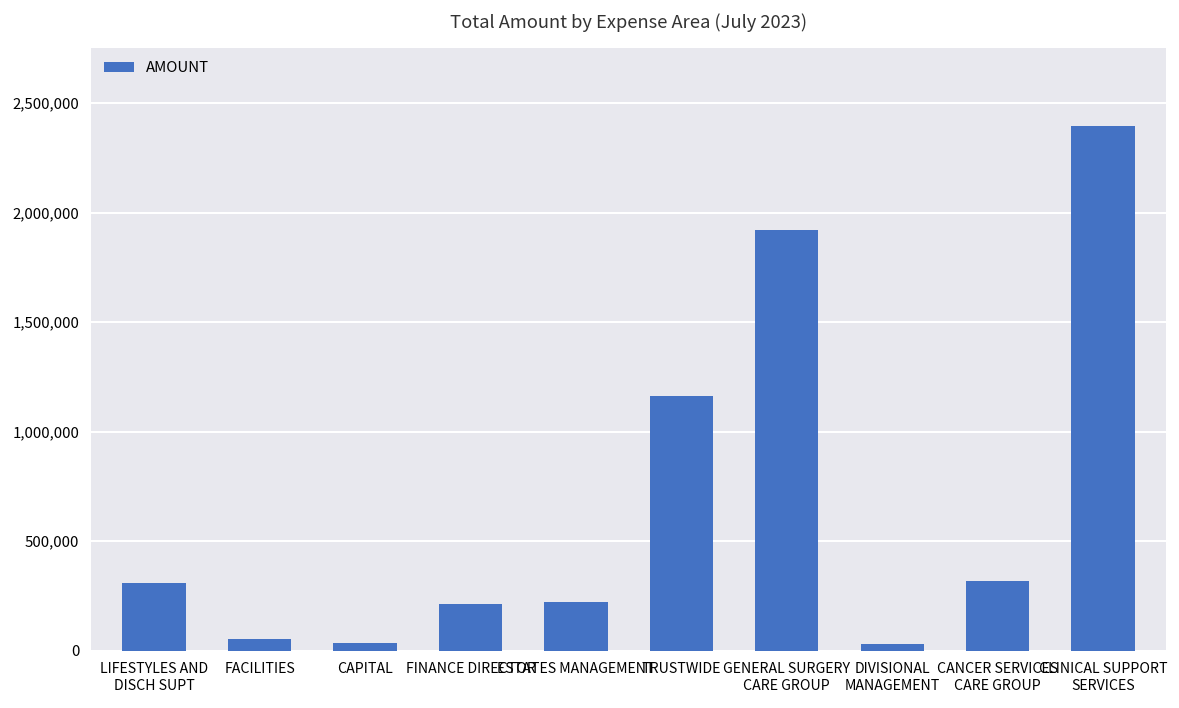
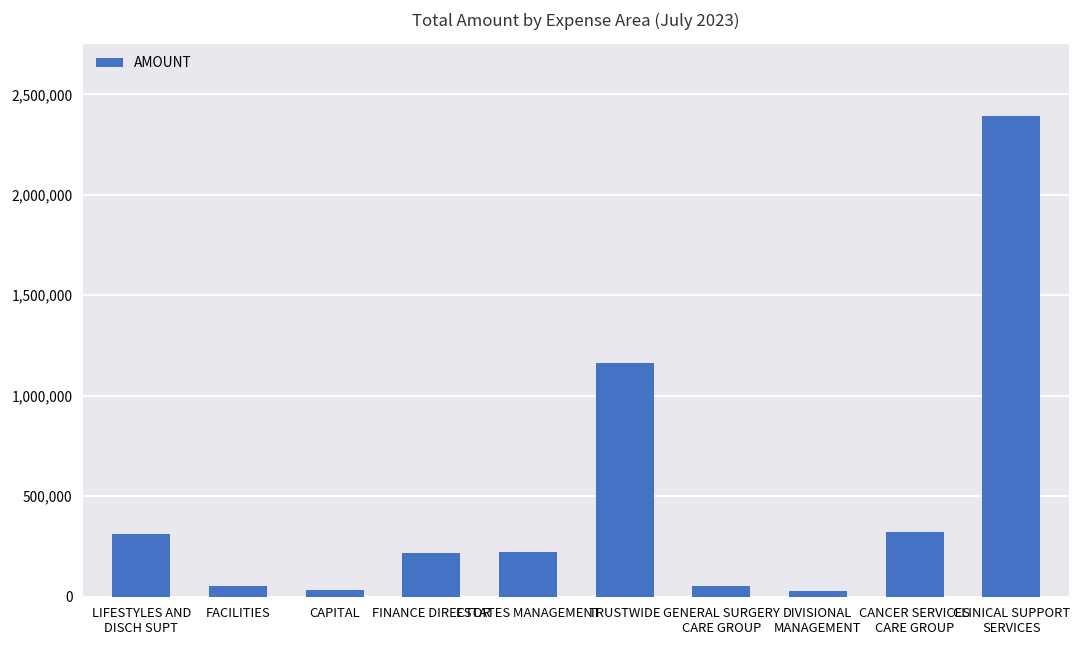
GENERAL SURGERY CARE GROUP: 1,920,000 -> 50,000
